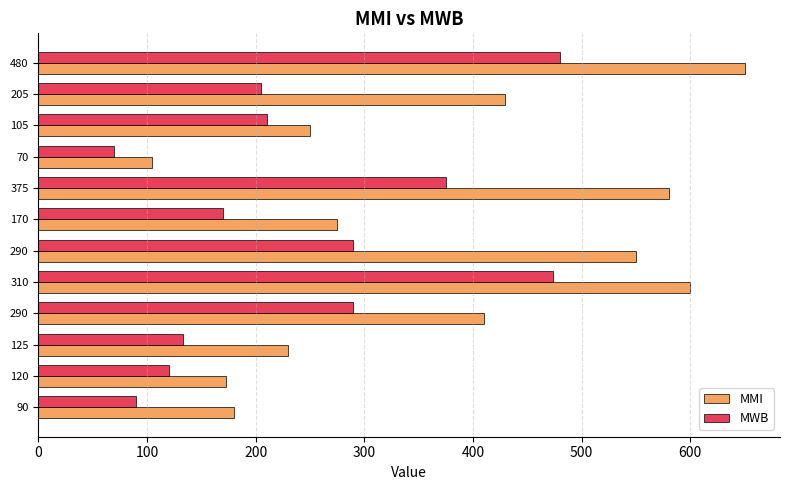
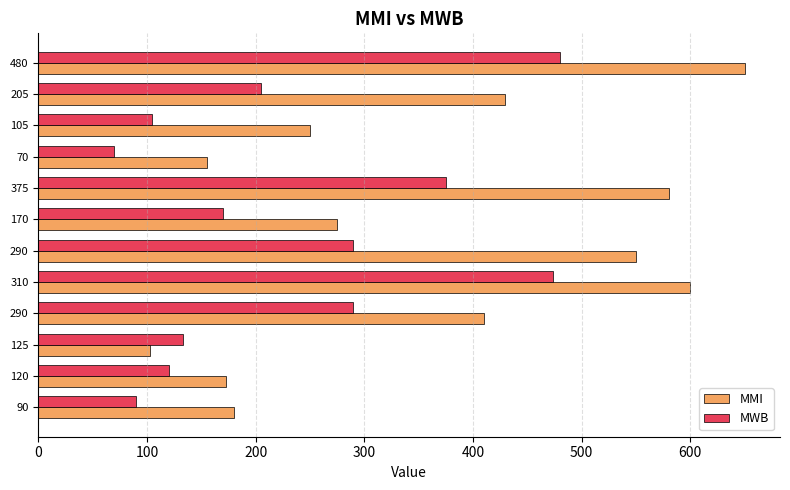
MWB, 105: 210 -> 105
MMI, 70: 105 -> 155
MMI, 125: 230 -> 103
